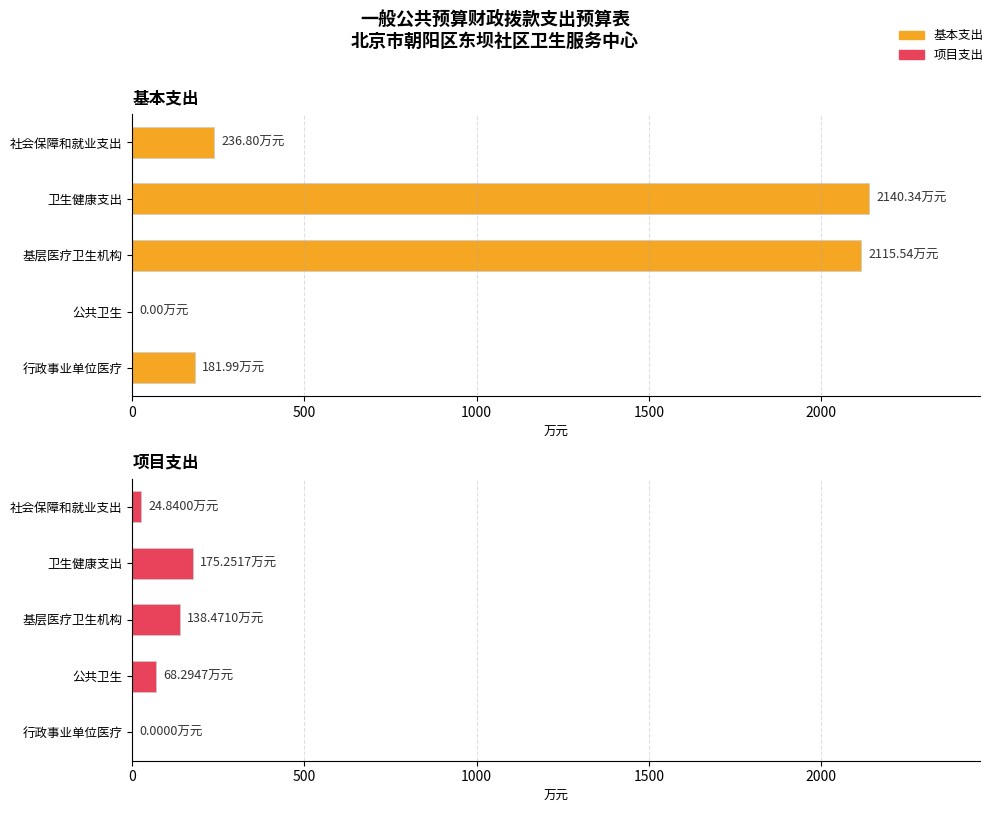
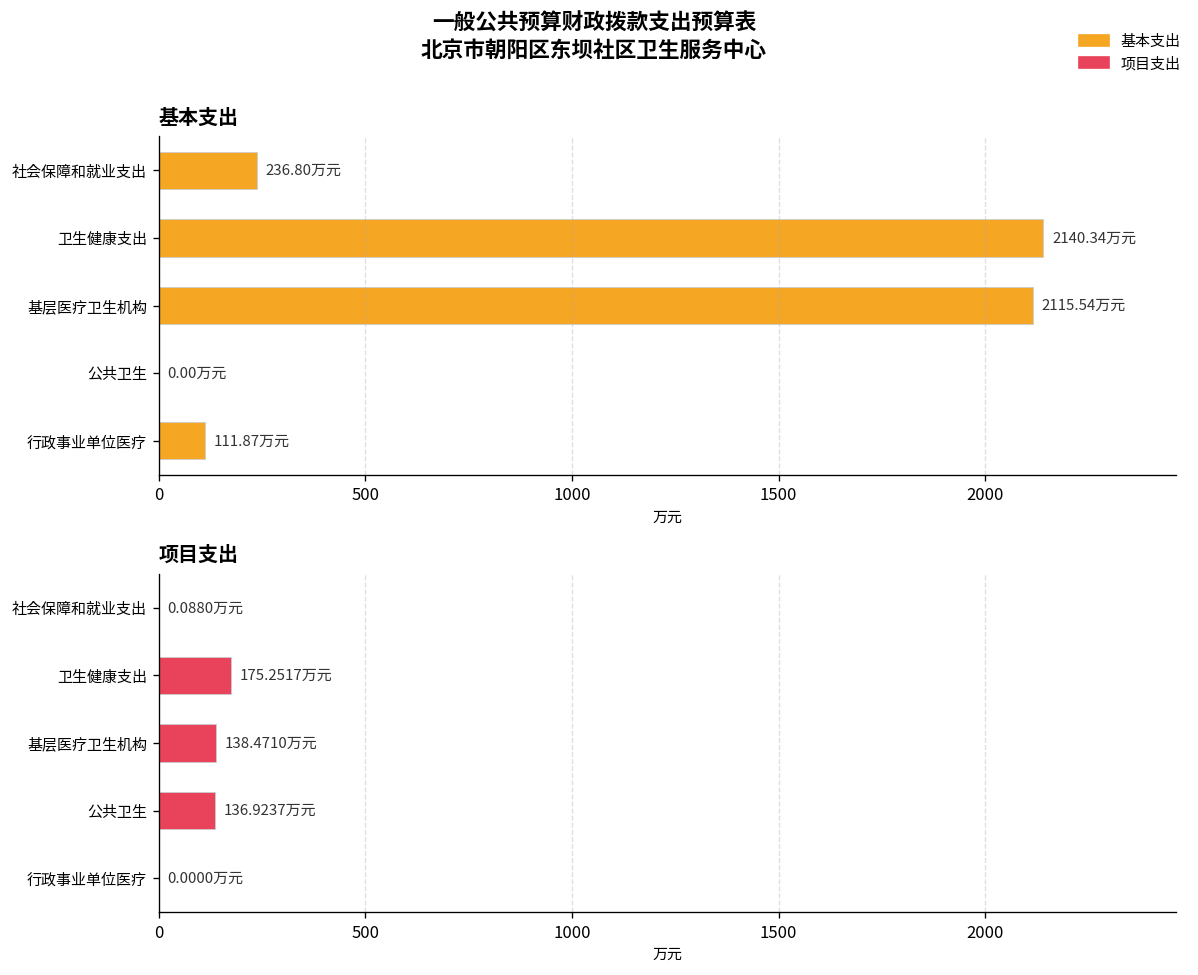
基本支出, 行政事业单位医疗: 181.99 -> 111.87
项目支出, 社会保障和就业支出: 24.8400 -> 0.0880
项目支出, 公共卫生: 68.2947 -> 136.9237
